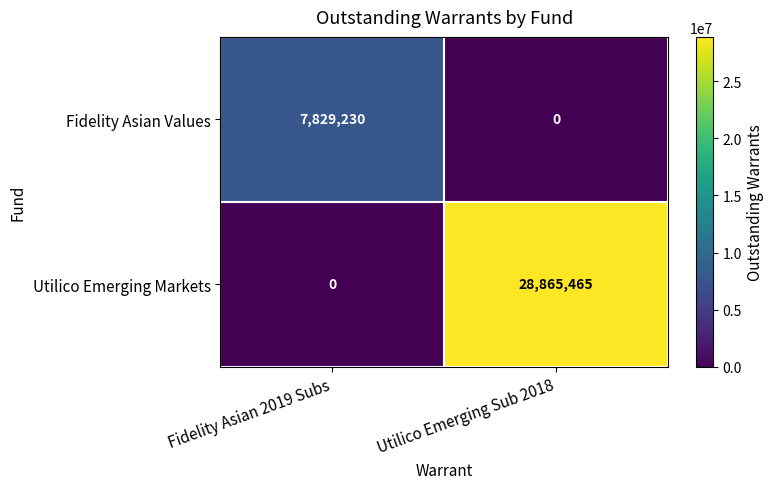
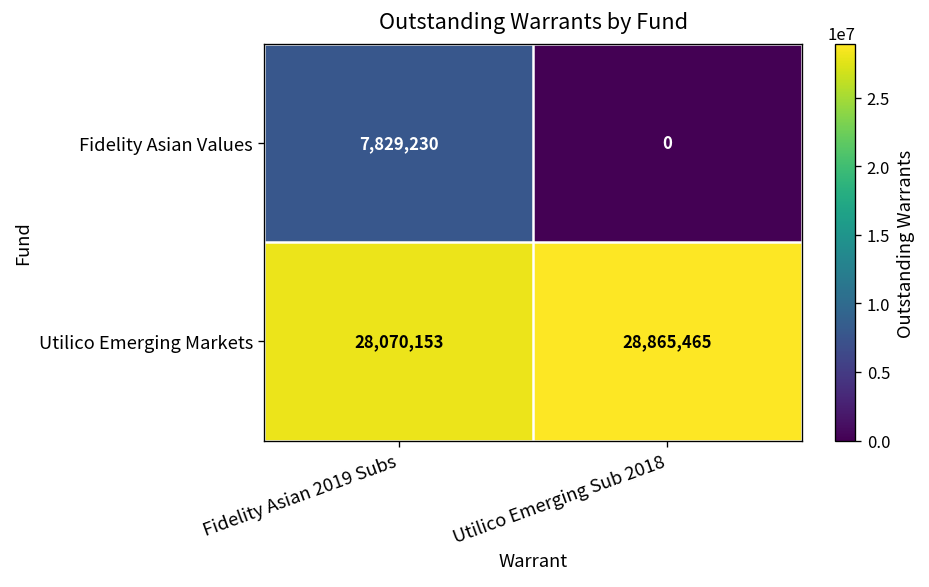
Utilico Emerging Markets, Fidelity Asian 2019 Subs: 0 -> 28,070,153
